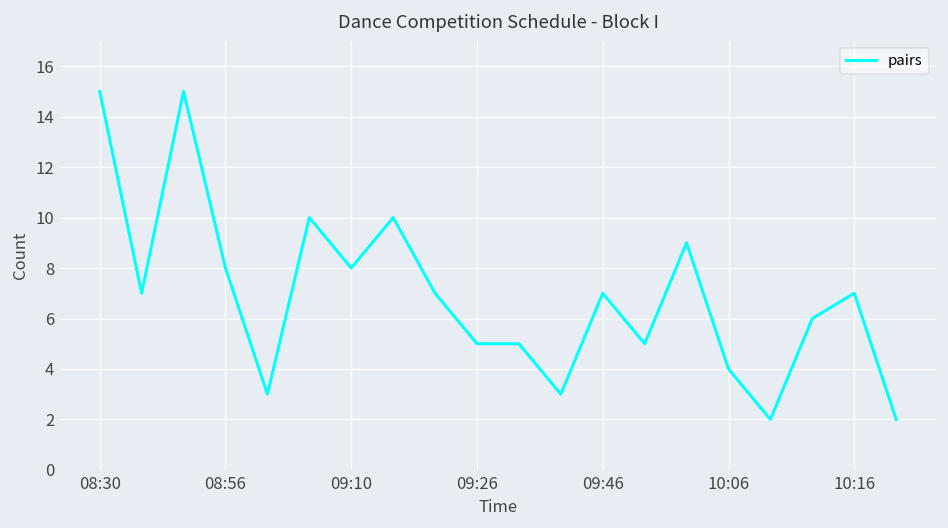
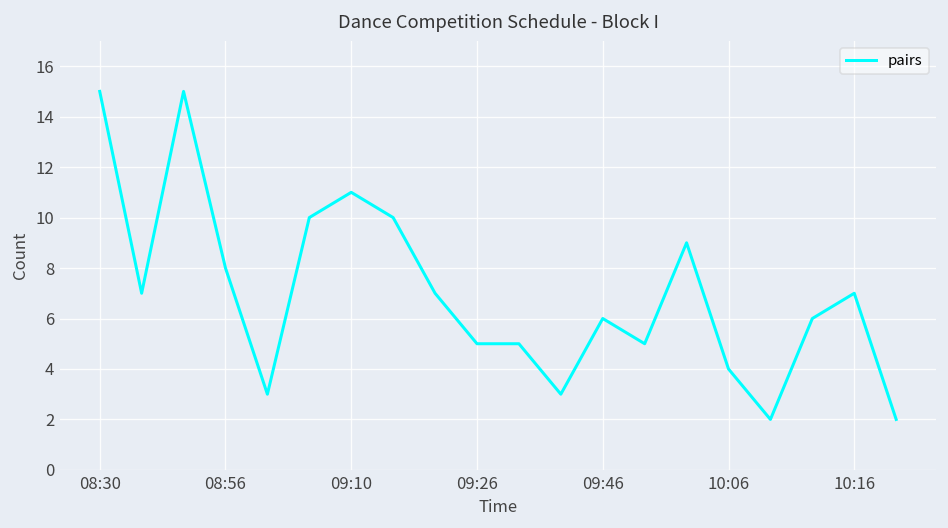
09:10: 8 -> 11
09:46: 7 -> 6
